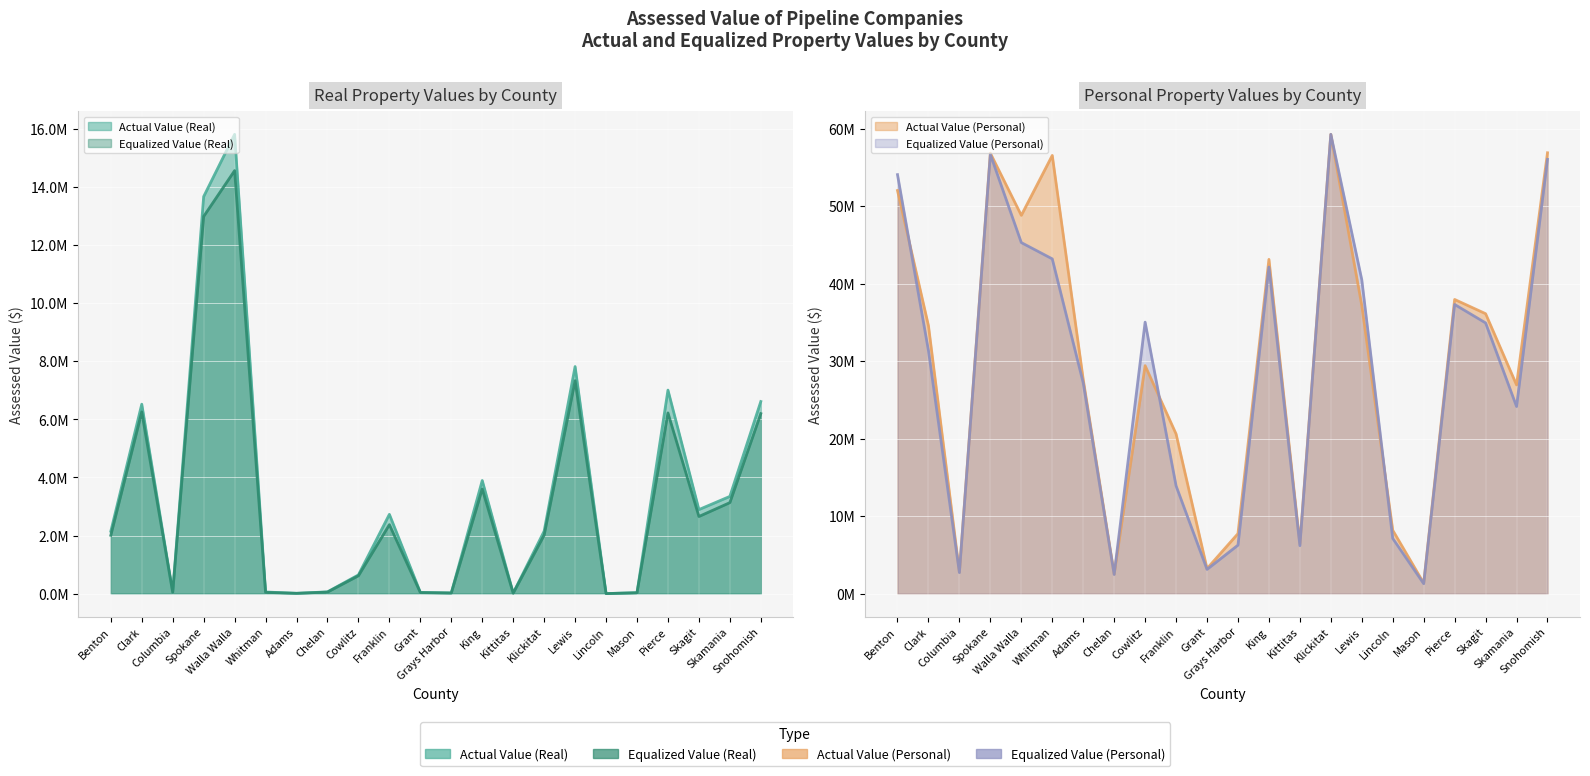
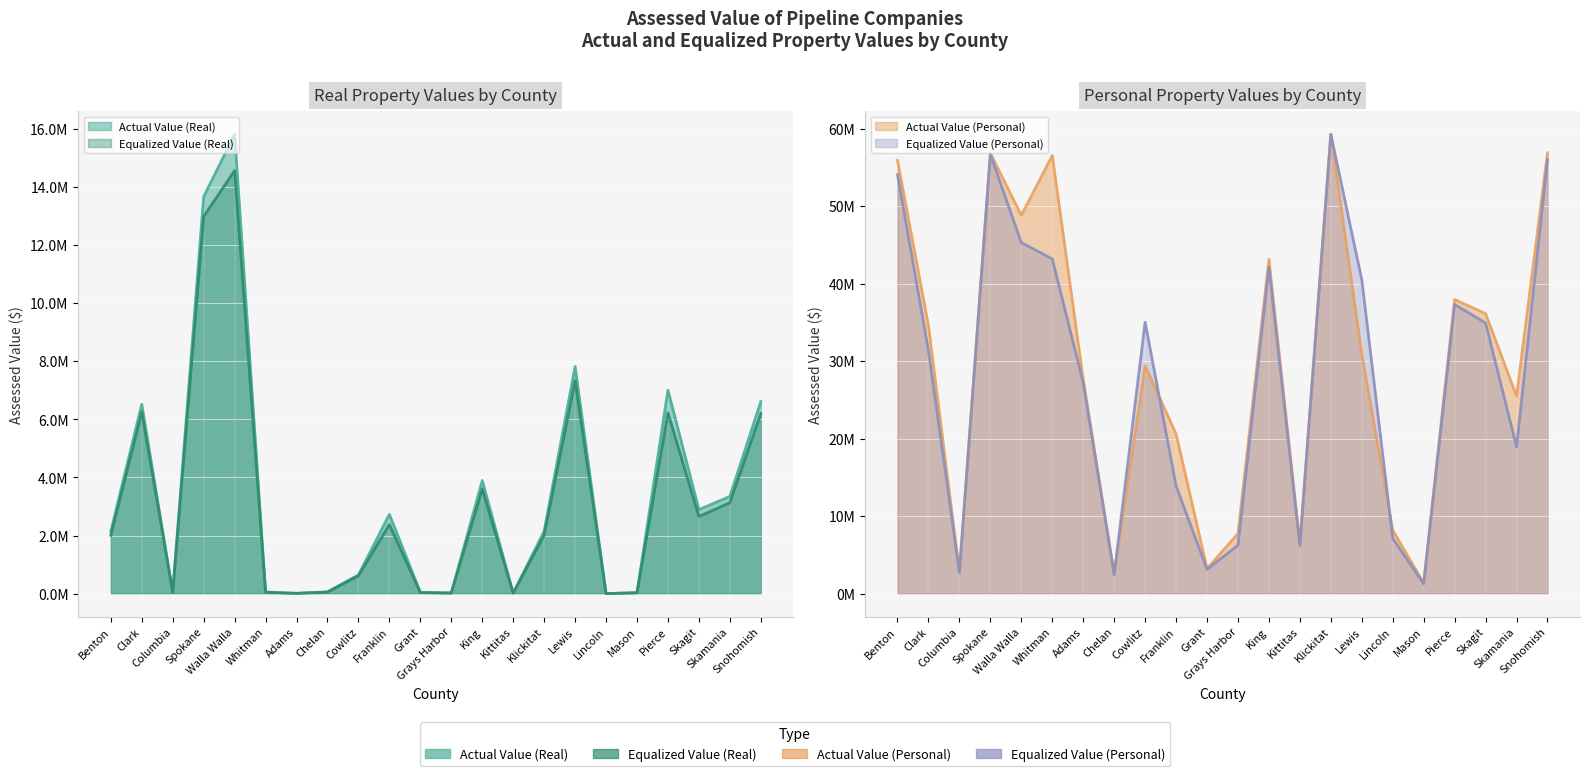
Personal Property Values by County, Actual Value (Personal), Benton: 52000000 -> 56000000
Personal Property Values by County, Actual Value (Personal), Lewis: 37000000 -> 31000000
Personal Property Values by County, Actual Value (Personal), Skamania: 27000000 -> 25000000
Personal Property Values by County, Equalized Value (Personal), Skamania: 24000000 -> 19000000
